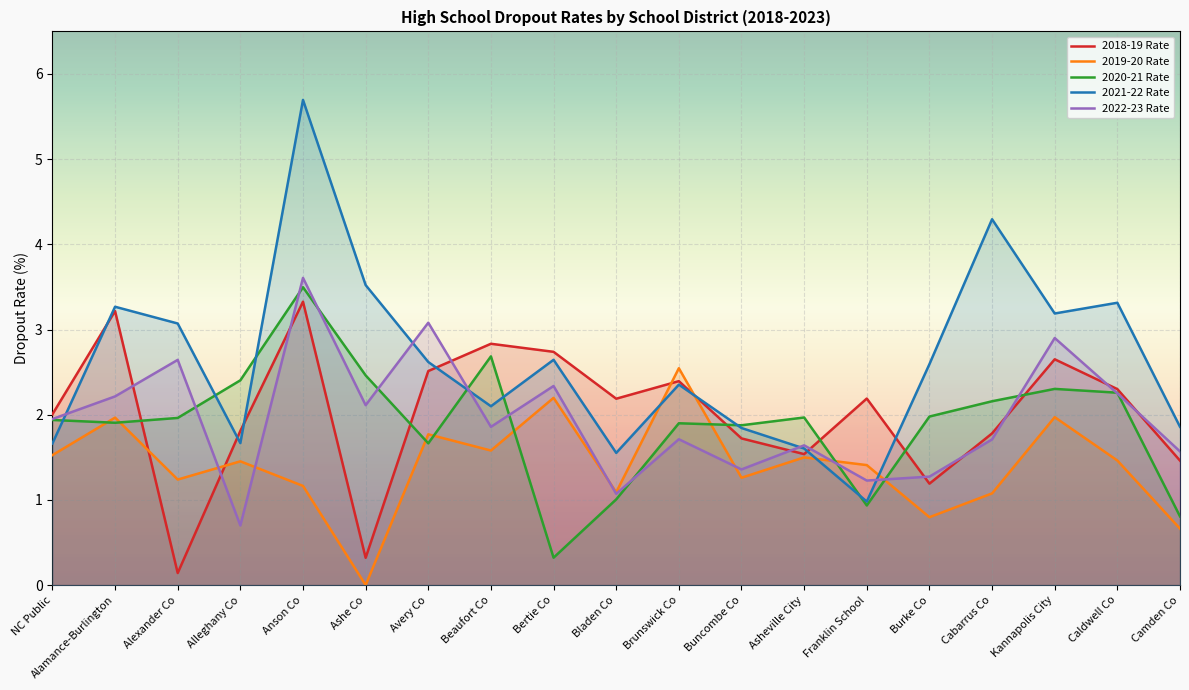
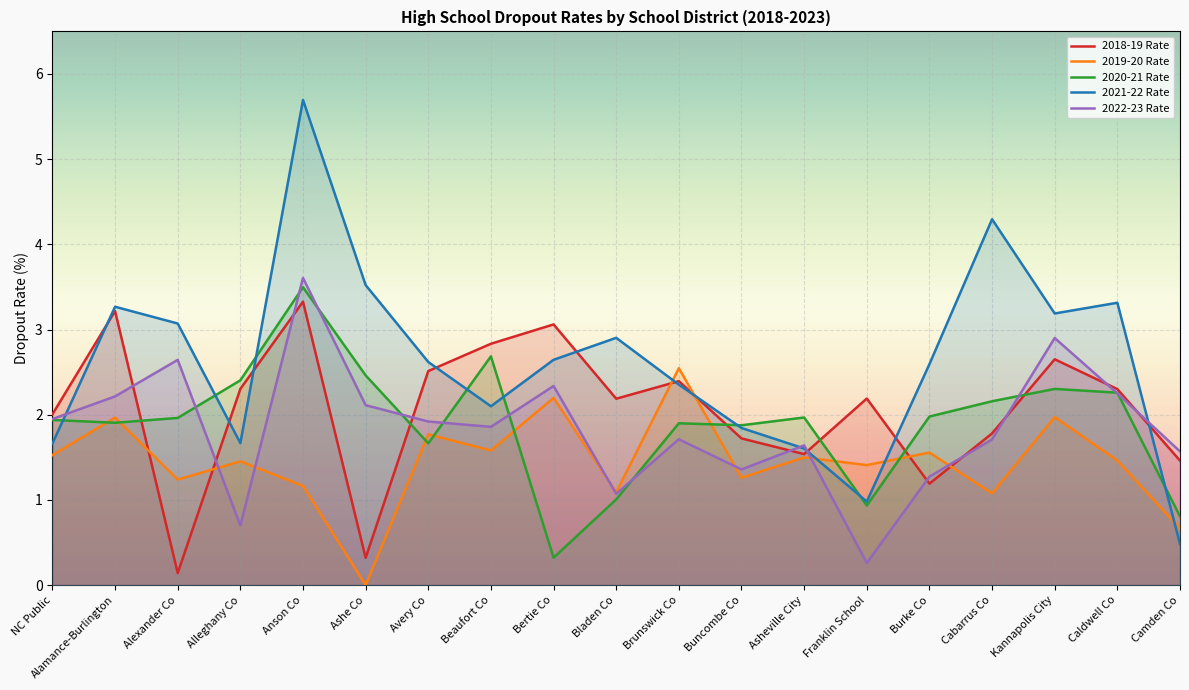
2018-19 Rate, Alleghany Co: 1.8 -> 2.3
2022-23 Rate, Avery Co: 3.1 -> 1.9
2018-19 Rate, Bertie Co: 2.7 -> 3.1
2021-22 Rate, Bladen Co: 1.6 -> 2.9
2022-23 Rate, Franklin School: 1.2 -> 0.3
2019-20 Rate, Burke Co: 0.8 -> 1.6
2021-22 Rate, Camden Co: 1.9 -> 0.5
